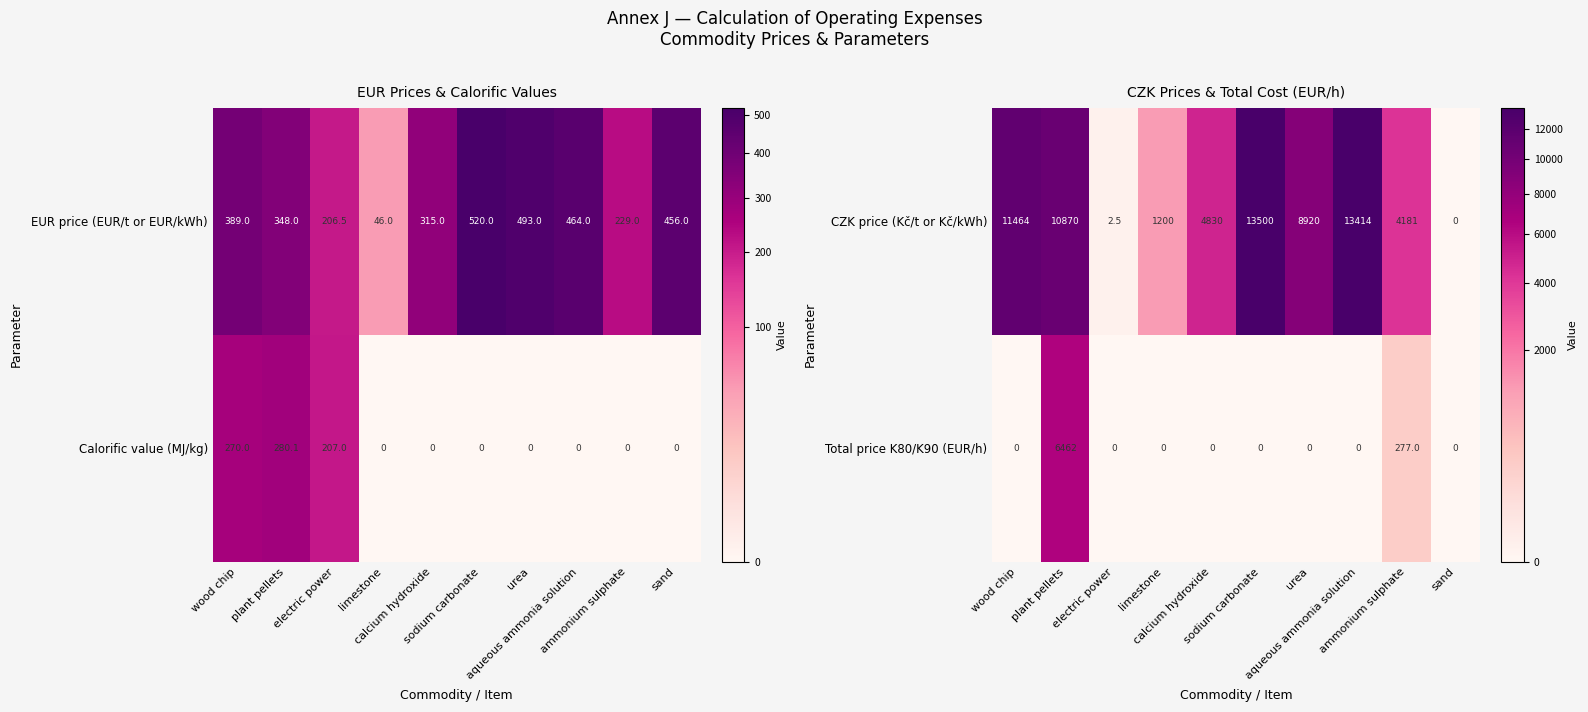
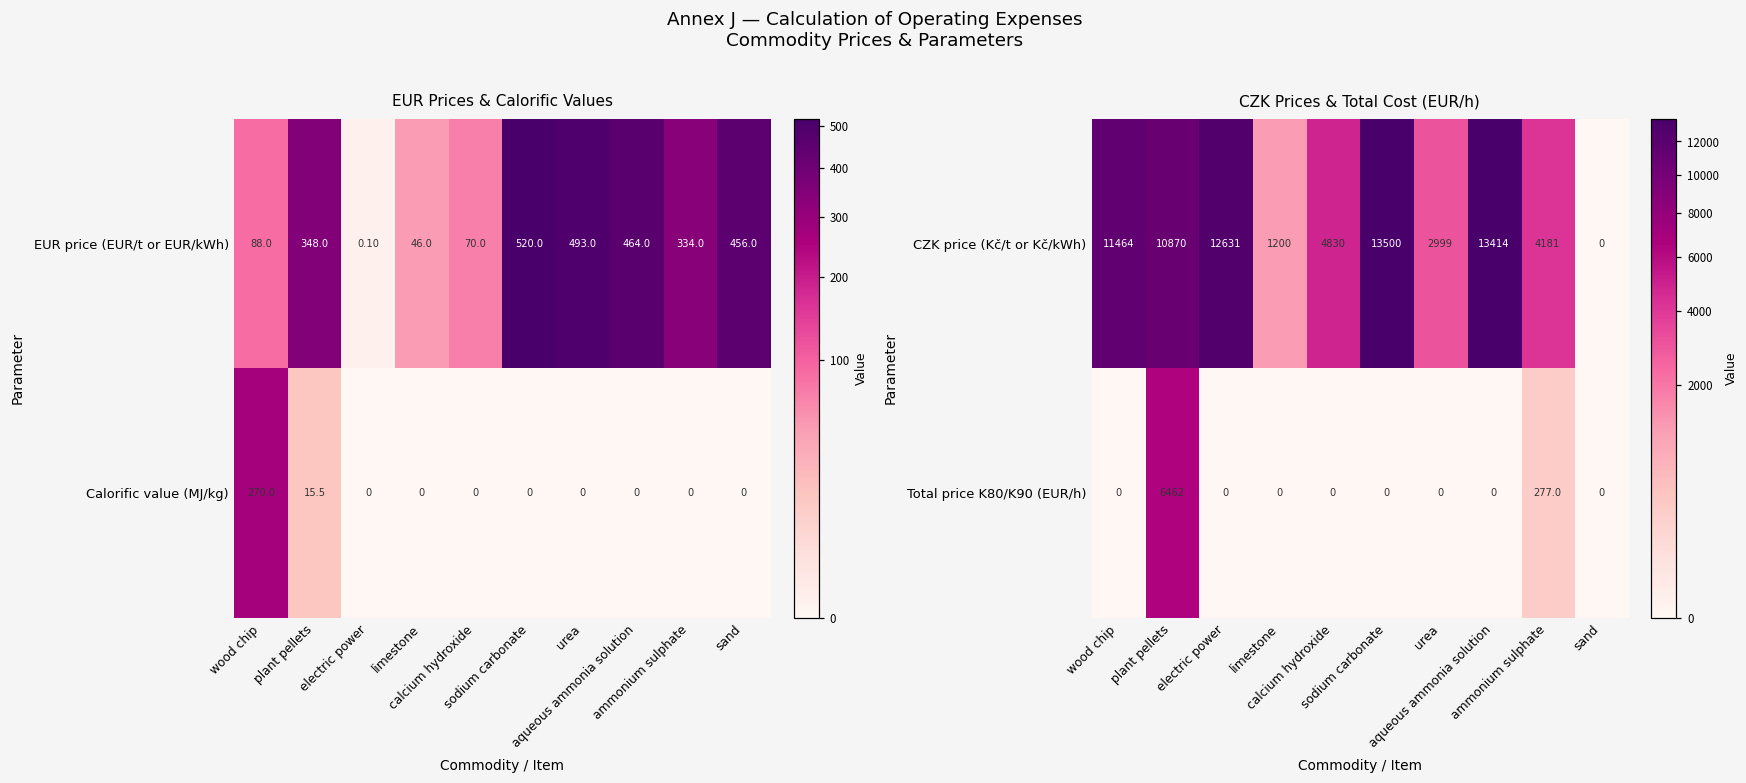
EUR Prices & Calorific Values, EUR price (EUR/t or EUR/kWh), wood chip: 389.0 -> 88.0
EUR Prices & Calorific Values, EUR price (EUR/t or EUR/kWh), electric power: 206.5 -> 0.10
EUR Prices & Calorific Values, EUR price (EUR/t or EUR/kWh), calcium hydroxide: 315.0 -> 70.0
EUR Prices & Calorific Values, EUR price (EUR/t or EUR/kWh), ammonium sulphate: 229.0 -> 334.0
EUR Prices & Calorific Values, Calorific value (MJ/kg), plant pellets: 280.1 -> 15.5
EUR Prices & Calorific Values, Calorific value (MJ/kg), electric power: 207.0 -> 0
CZK Prices & Total Cost (EUR/h), CZK price (Kč/t or Kč/kWh), electric power: 2.5 -> 12631
CZK Prices & Total Cost (EUR/h), CZK price (Kč/t or Kč/kWh), urea: 8920 -> 2999
